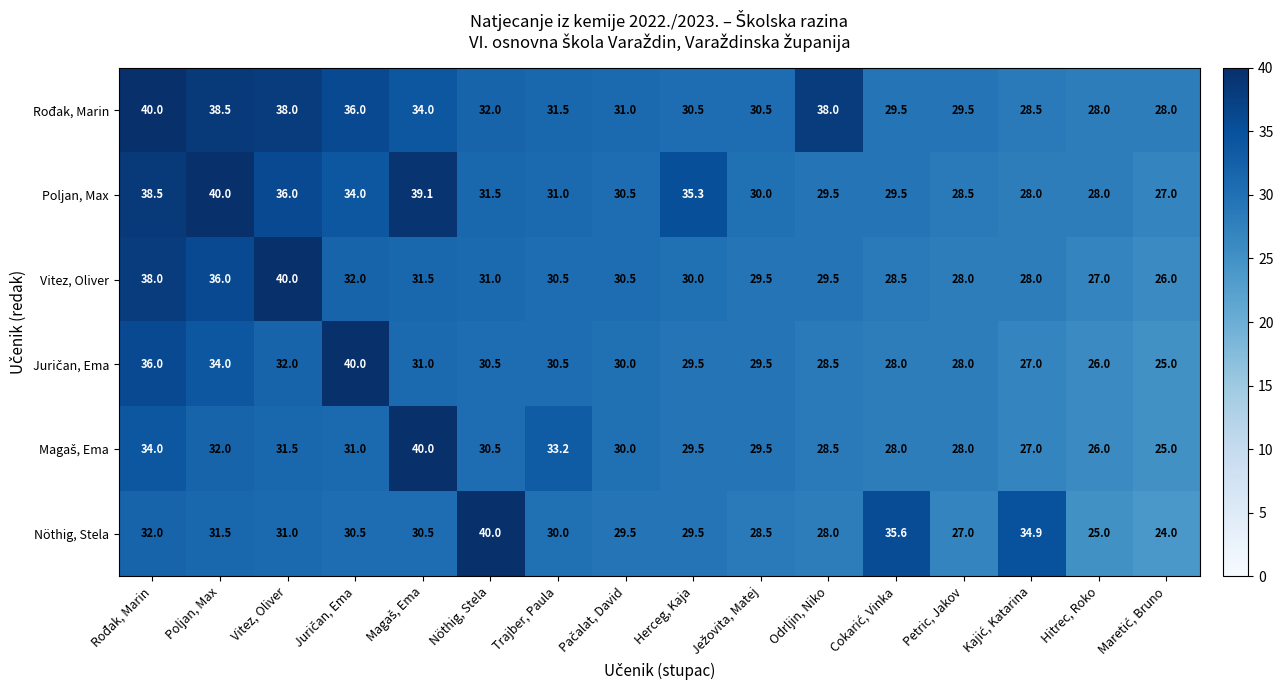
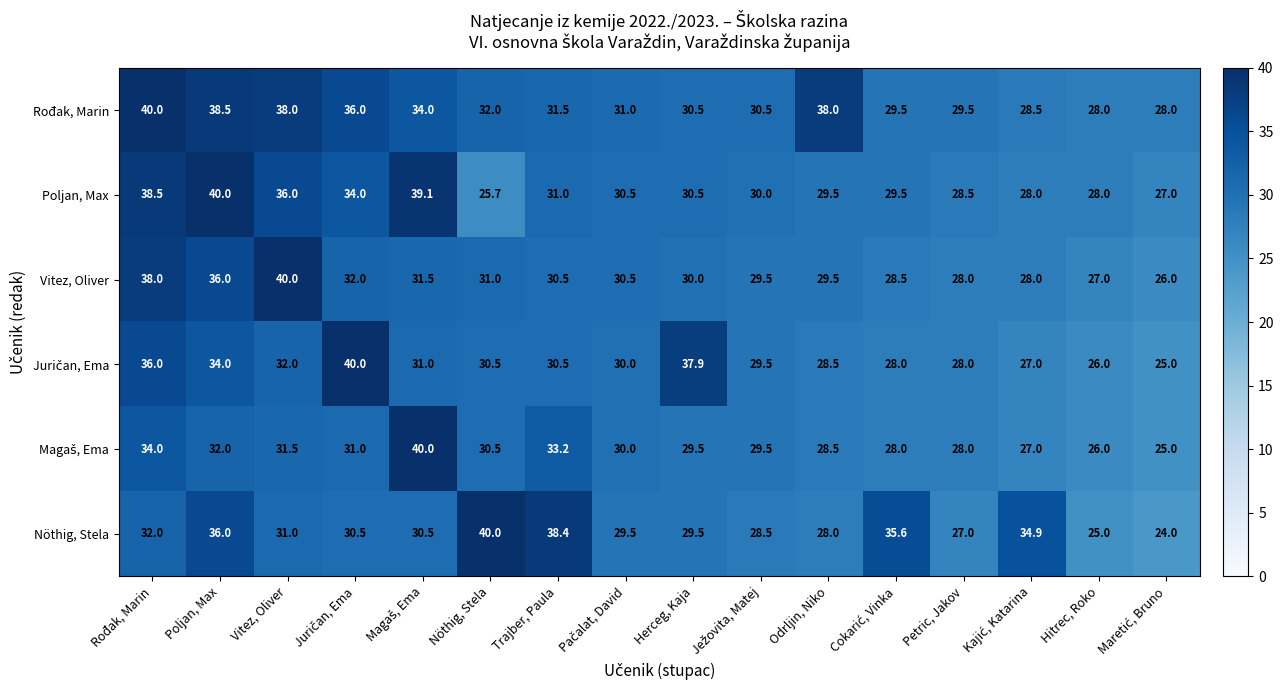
Poljan, Max, Nöthig, Stela: 31.5 -> 25.7
Poljan, Max, Herceg, Kaja: 35.3 -> 30.5
Juričan, Ema, Herceg, Kaja: 29.5 -> 37.9
Nöthig, Stela, Poljan, Max: 31.5 -> 36.0
Nöthig, Stela, Trajber, Paula: 30.0 -> 38.4
